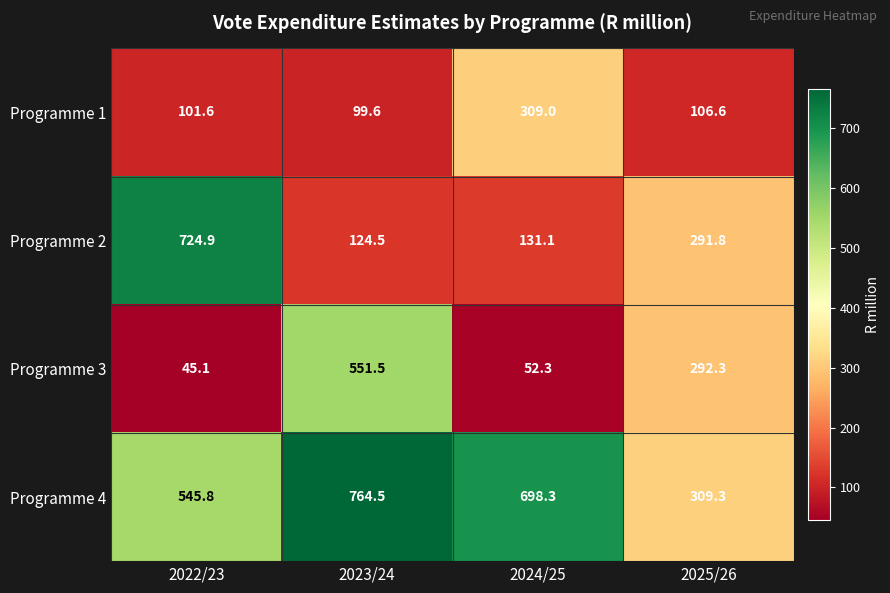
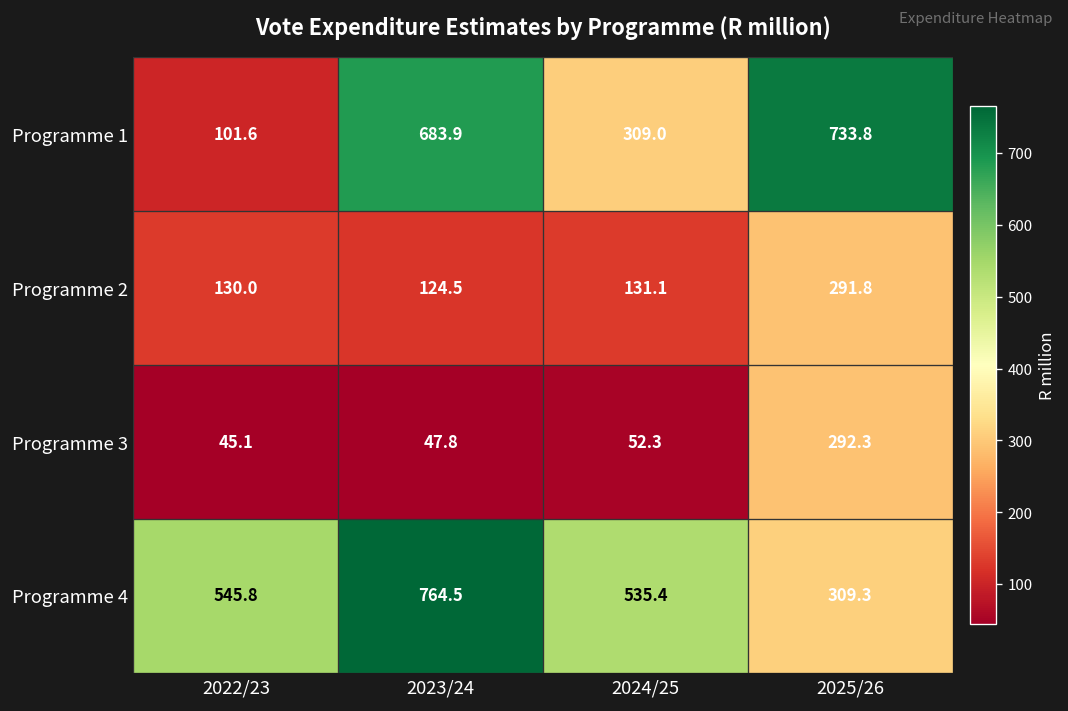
Programme 1, 2023/24: 99.6 -> 683.9
Programme 1, 2025/26: 106.6 -> 733.8
Programme 2, 2022/23: 724.9 -> 130.0
Programme 3, 2023/24: 551.5 -> 47.8
Programme 4, 2024/25: 698.3 -> 535.4
